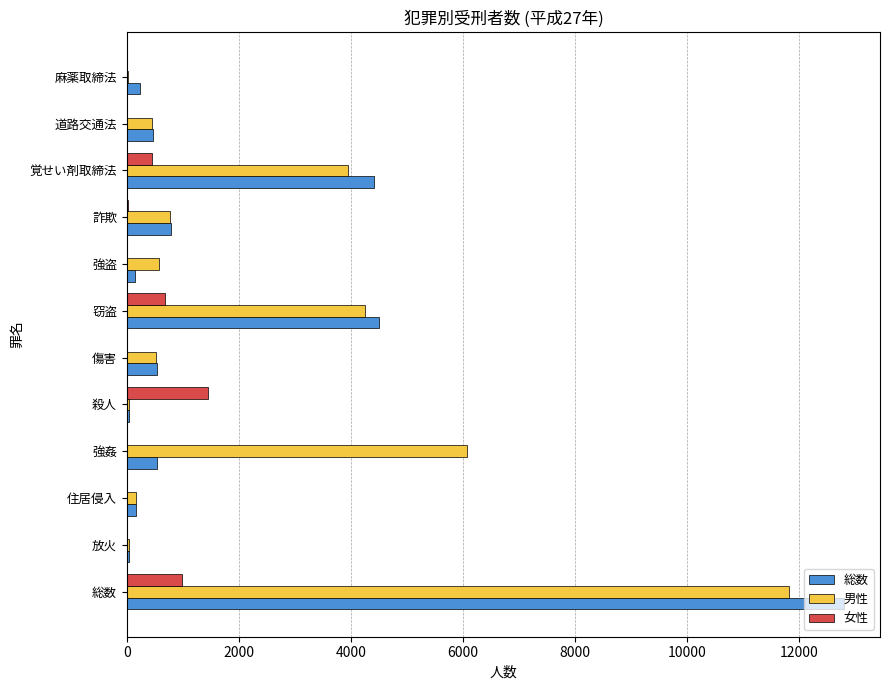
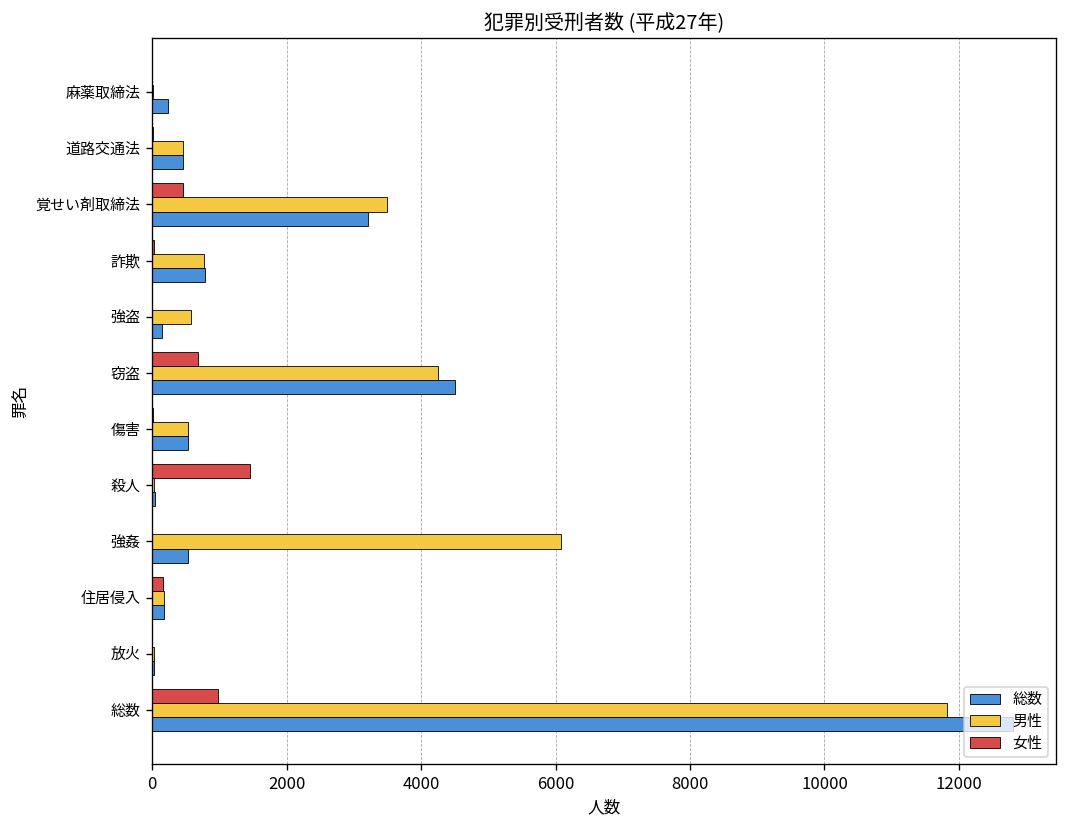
男性, 覚せい剤取締法: 4000 -> 3500
総数, 覚せい剤取締法: 4400 -> 3200
女性, 住居侵入: 0 -> 200
